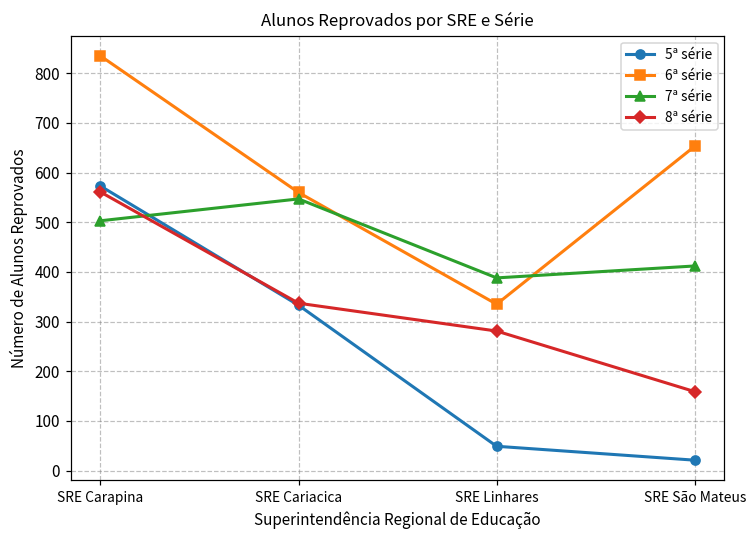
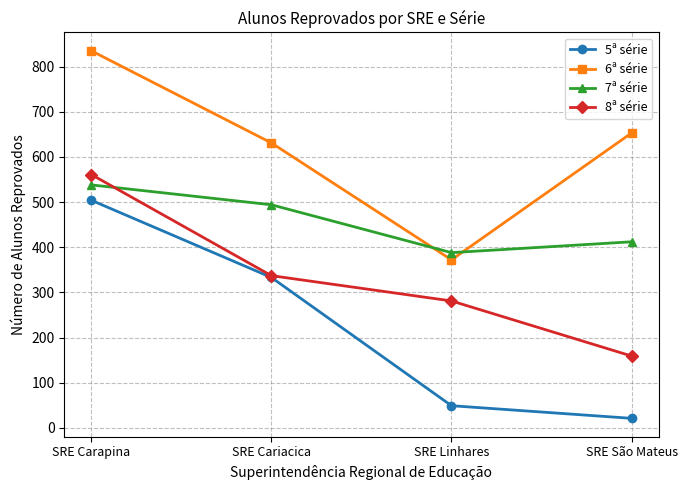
5ª série, SRE Carapina: 570 -> 500
7ª série, SRE Carapina: 500 -> 540
6ª série, SRE Cariacica: 560 -> 630
7ª série, SRE Cariacica: 550 -> 490
6ª série, SRE Linhares: 340 -> 370
